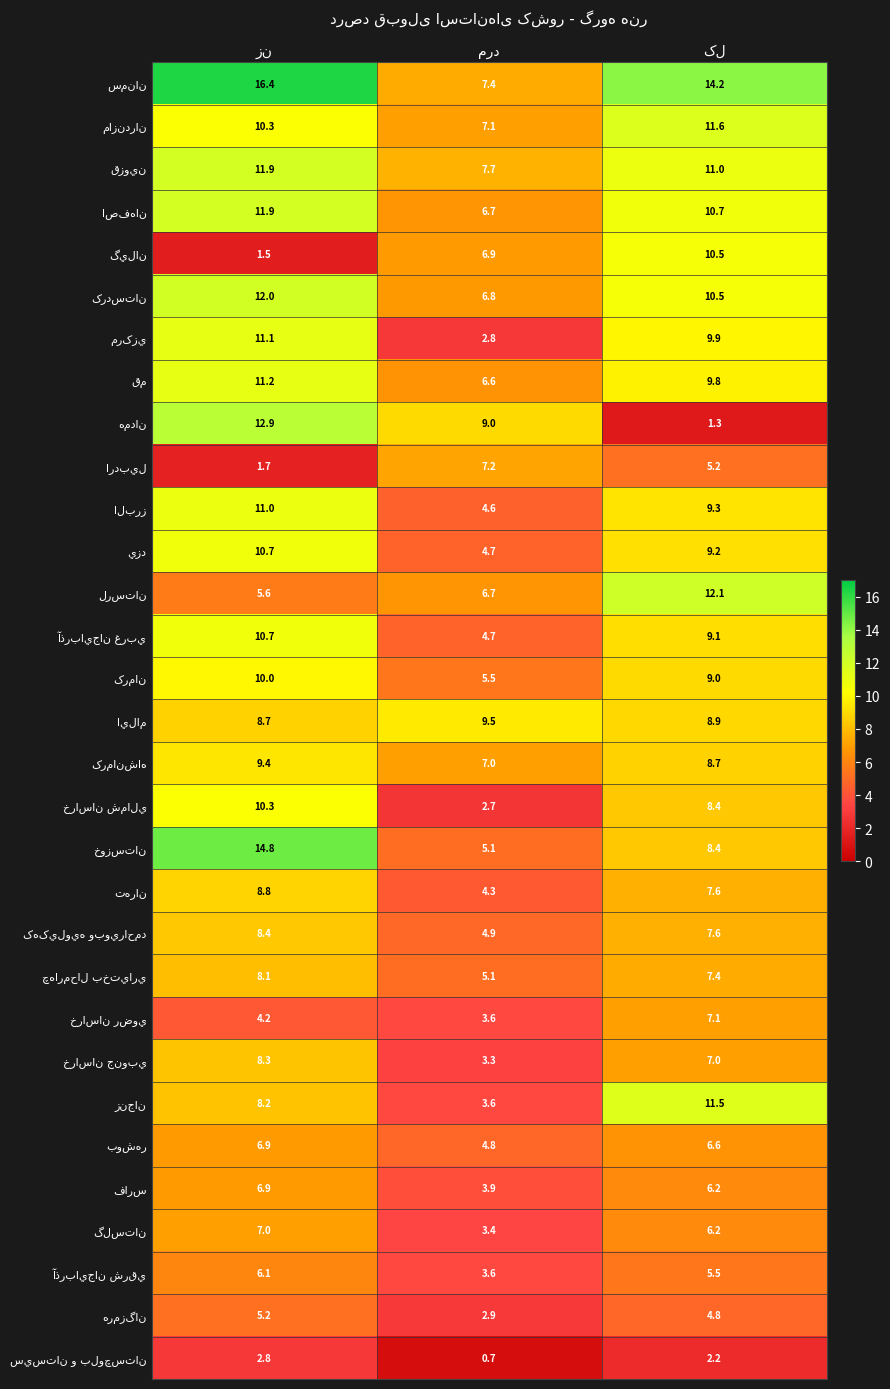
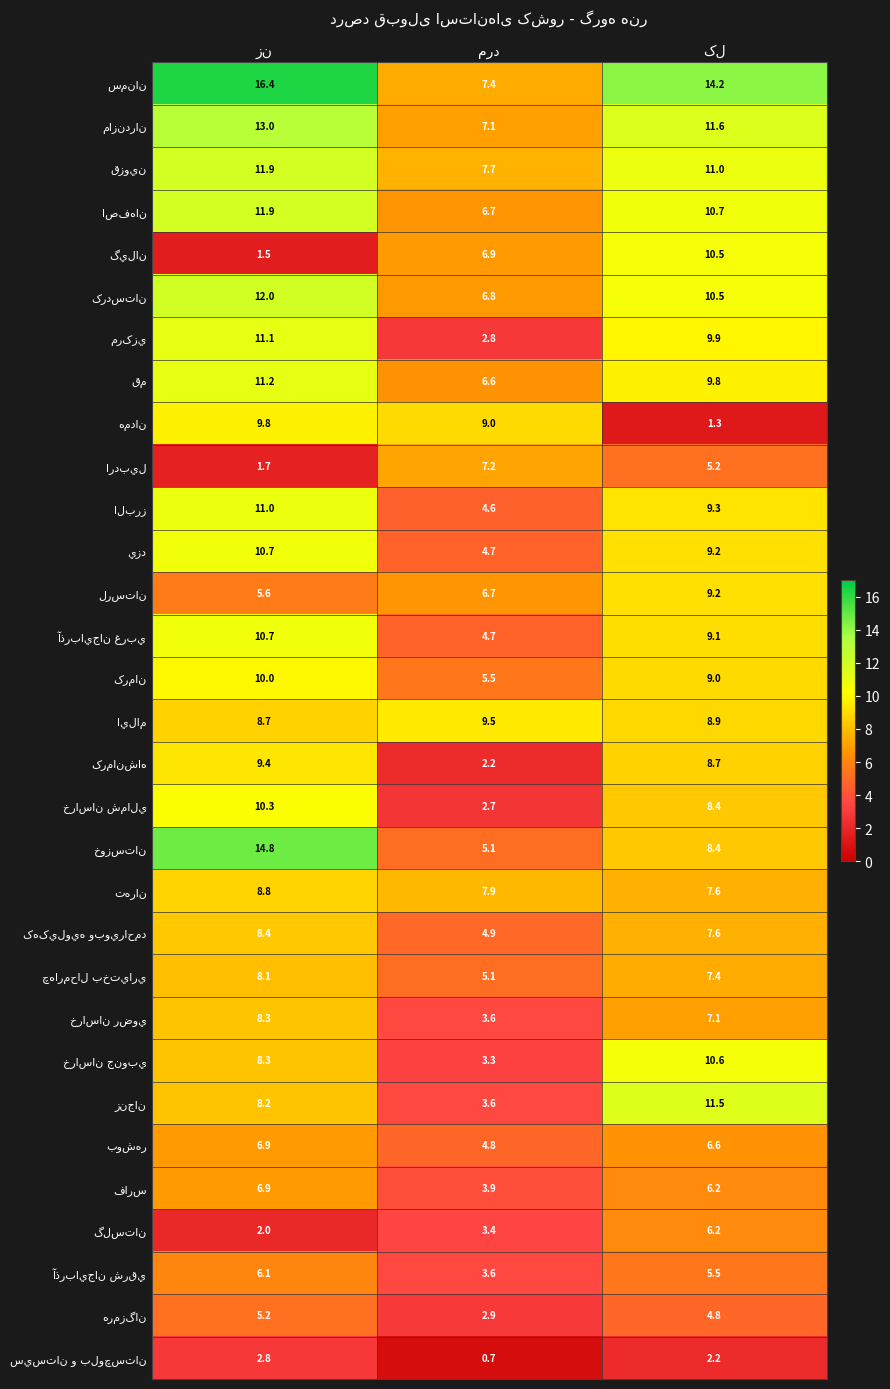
مازندران, زن: 10.3 -> 13.0
همدان, زن: 12.9 -> 9.8
لرستان, کل: 12.1 -> 9.2
کرمانشاه, مرد: 7.0 -> 2.2
تهران, مرد: 4.3 -> 7.9
خراسان رضوي, زن: 4.2 -> 8.3
خراسان جنوبي, کل: 7.0 -> 10.6
گلستان, زن: 7.0 -> 2.0
